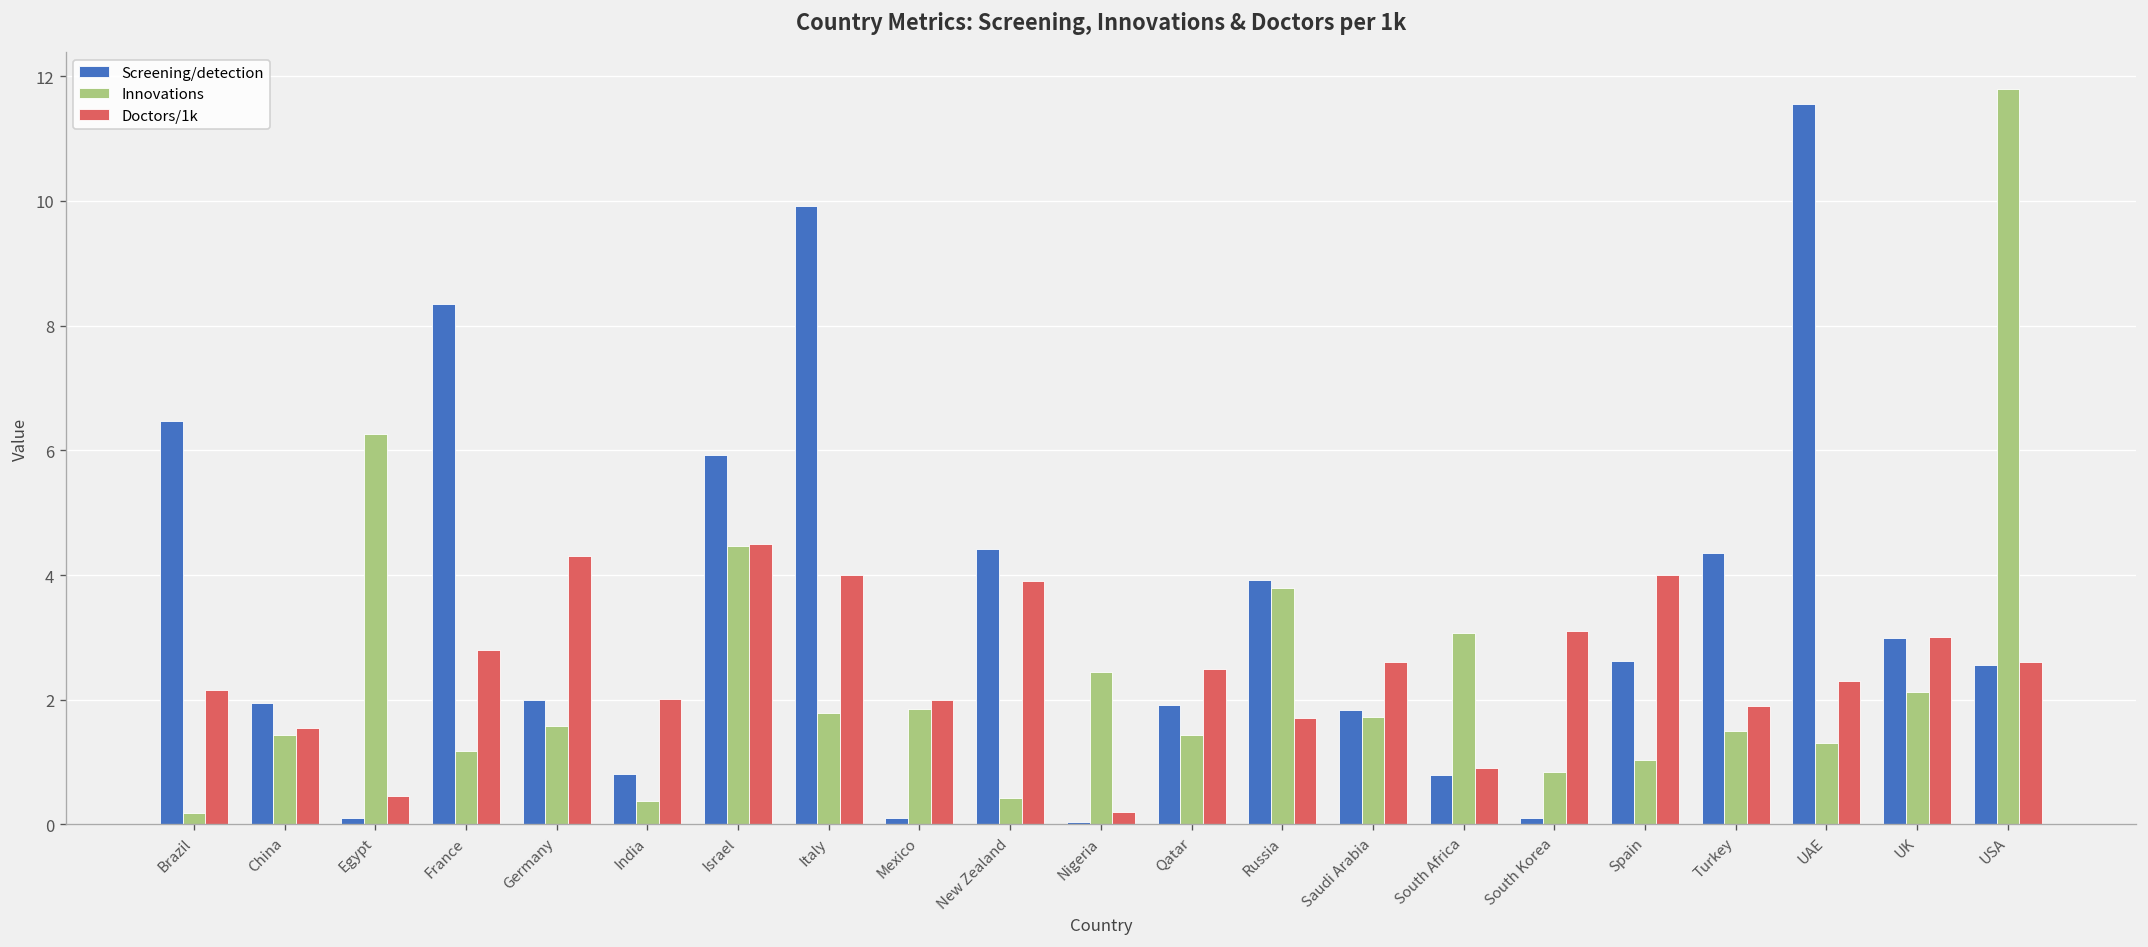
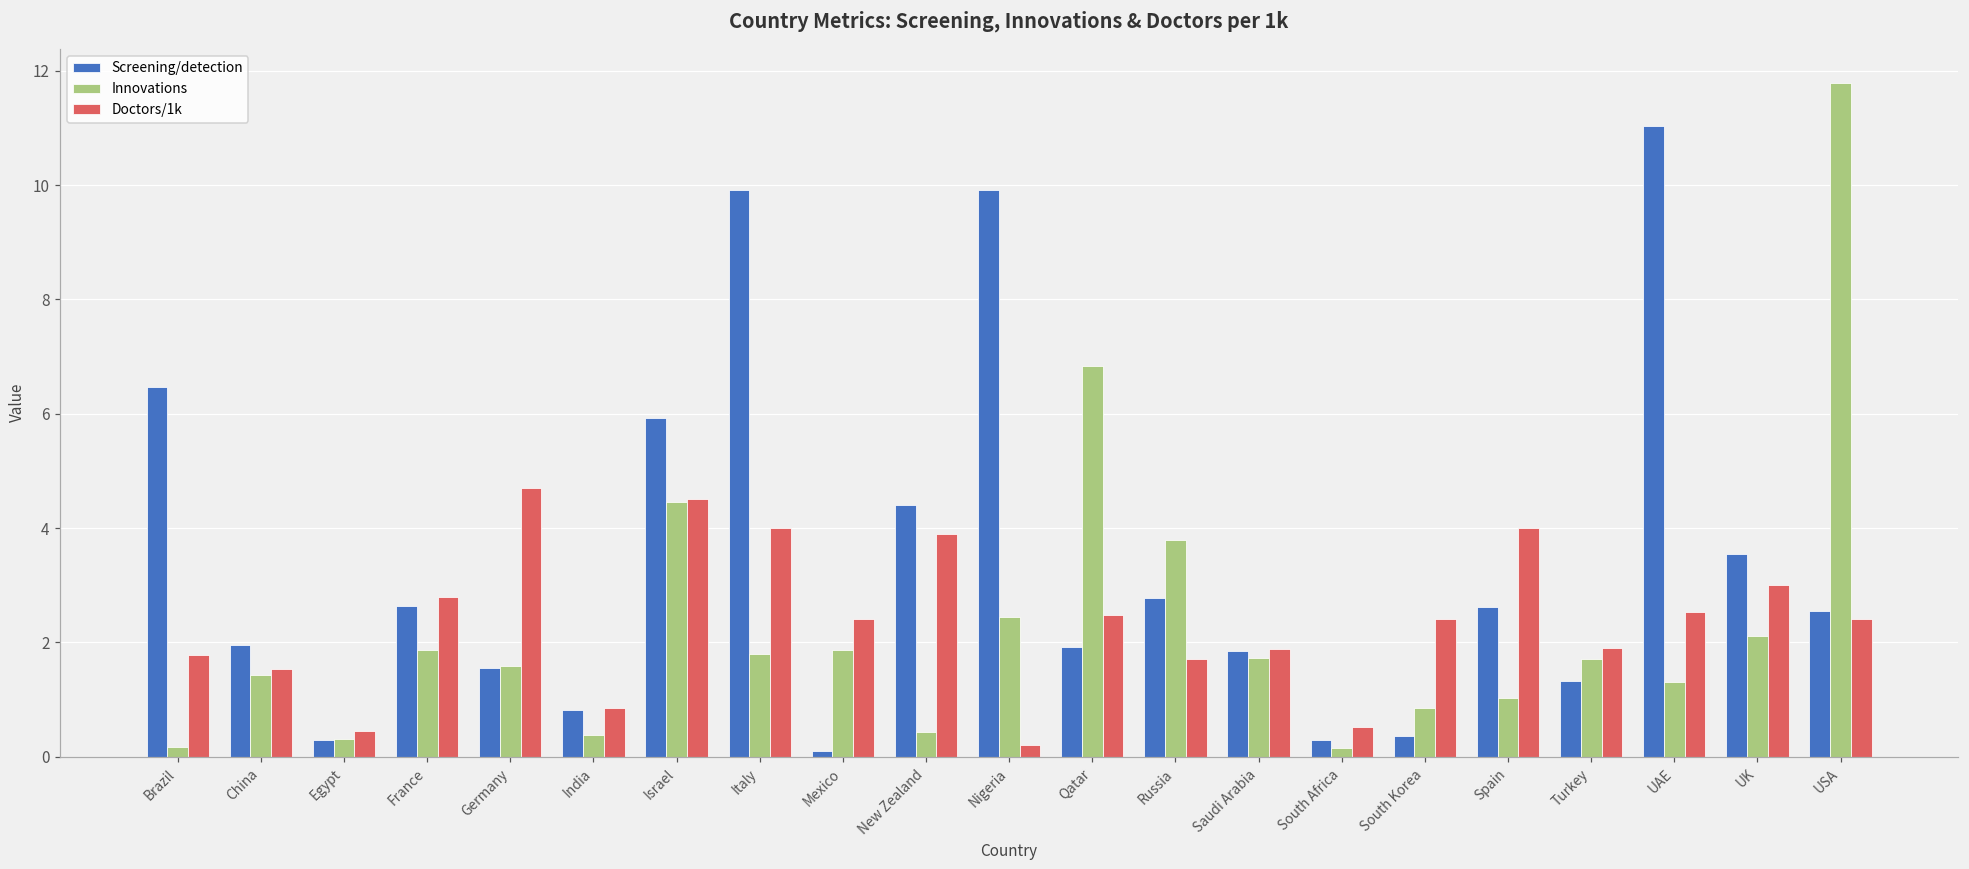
Doctors/1k, Brazil: 2.2 -> 1.8
Screening/detection, Egypt: 0.1 -> 0.3
Innovations, Egypt: 6.3 -> 0.3
Screening/detection, France: 8.4 -> 2.6
Innovations, France: 1.2 -> 1.9
Screening/detection, Germany: 2.0 -> 1.6
Doctors/1k, Germany: 4.3 -> 4.7
Doctors/1k, India: 2.0 -> 0.9
Doctors/1k, Mexico: 2.0 -> 2.4
Screening/detection, Nigeria: 0.0 -> 9.9
Innovations, Qatar: 1.4 -> 6.8
Screening/detection, Russia: 3.9 -> 2.8
Doctors/1k, Saudi Arabia: 2.6 -> 1.9
Screening/detection, South Africa: 0.8 -> 0.3
Innovations, South Africa: 3.1 -> 0.1
Doctors/1k, South Africa: 0.9 -> 0.5
Screening/detection, South Korea: 0.1 -> 0.4
Doctors/1k, South Korea: 3.1 -> 2.4
Screening/detection, Turkey: 4.4 -> 1.3
Innovations, Turkey: 1.5 -> 1.7
Screening/detection, UAE: 11.6 -> 11.0
Doctors/1k, UAE: 2.3 -> 2.5
Screening/detection, UK: 3.0 -> 3.5
Doctors/1k, USA: 2.6 -> 2.4
